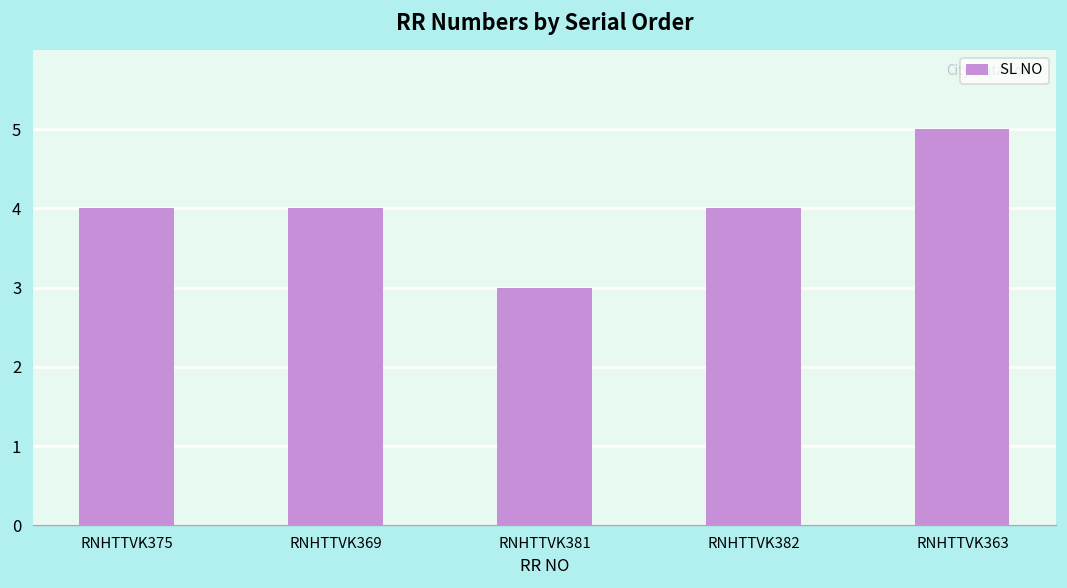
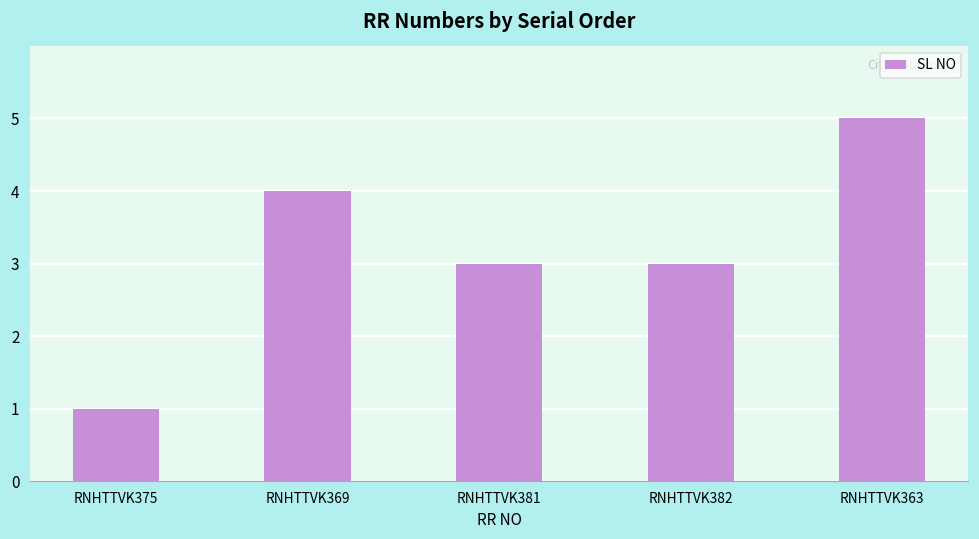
RNHTTVK375: 4 -> 1
RNHTTVK382: 4 -> 3
